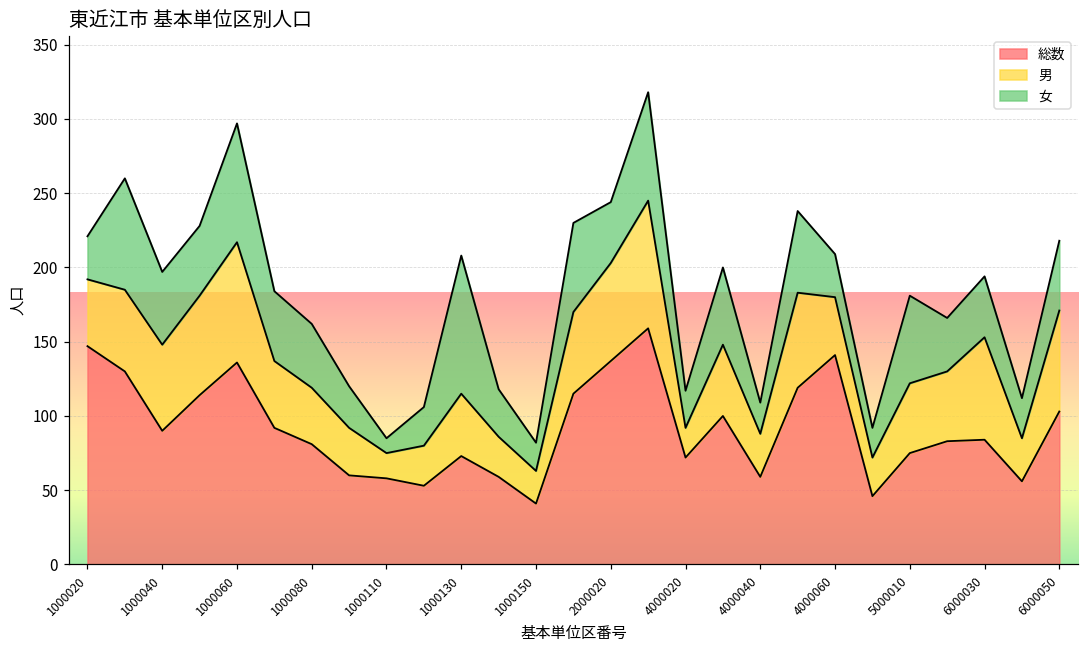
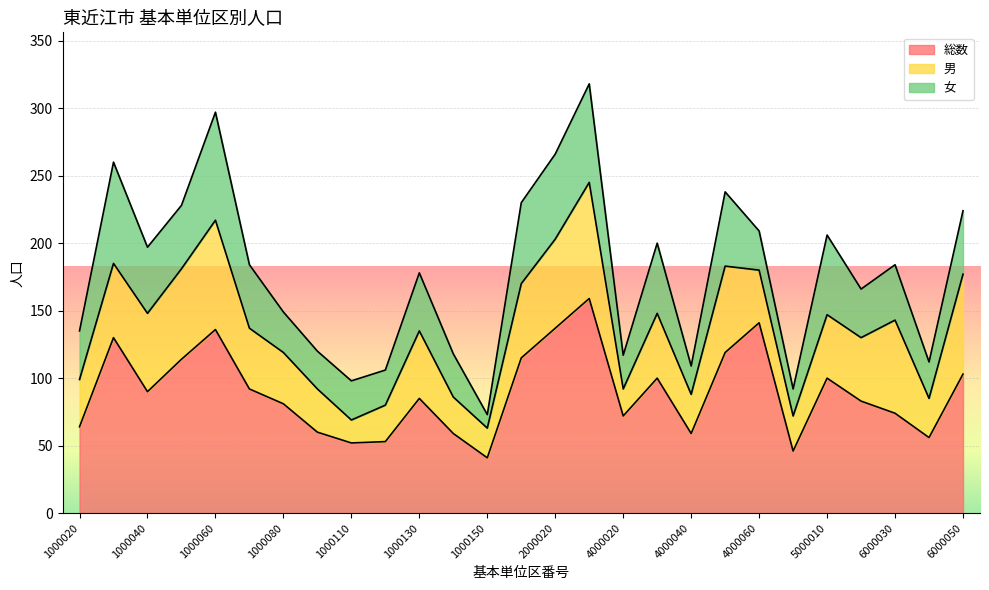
総数, 1000020: 147 -> 64
男, 1000020: 45 -> 35
女, 1000020: 29 -> 36
女, 1000080: 43 -> 30
総数, 1000110: 58 -> 52
女, 1000110: 10 -> 29
総数, 1000130: 73 -> 85
男, 1000130: 42 -> 50
女, 1000130: 93 -> 43
女, 1000150: 19 -> 10
女, 2000020: 41 -> 63
総数, 5000010: 75 -> 100
総数, 6000030: 84 -> 74
男, 6000050: 68 -> 74
